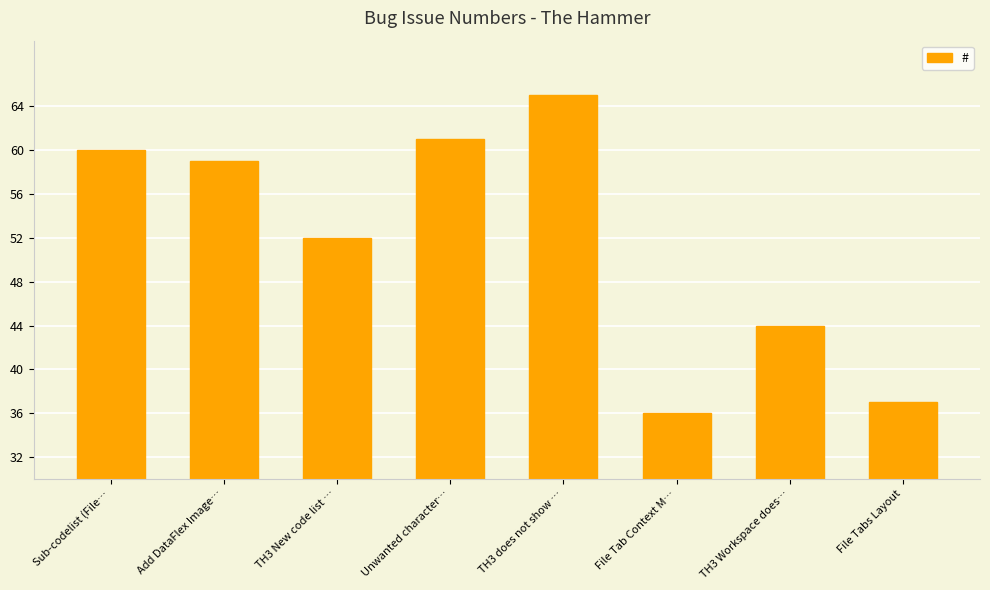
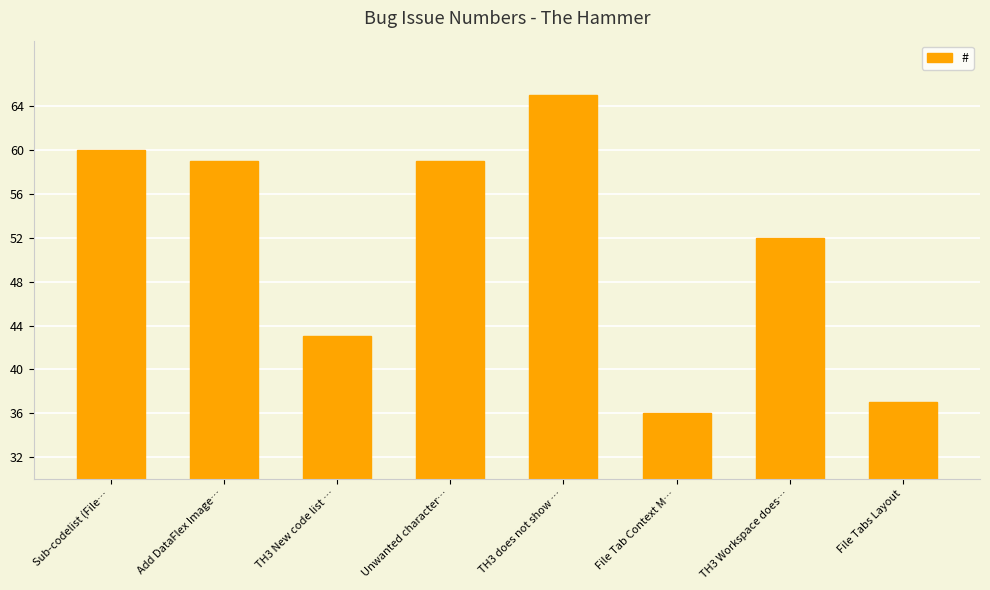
TH3 New code list …: 52 -> 43
Unwanted character…: 61 -> 59
TH3 Workspace does…: 44 -> 52
